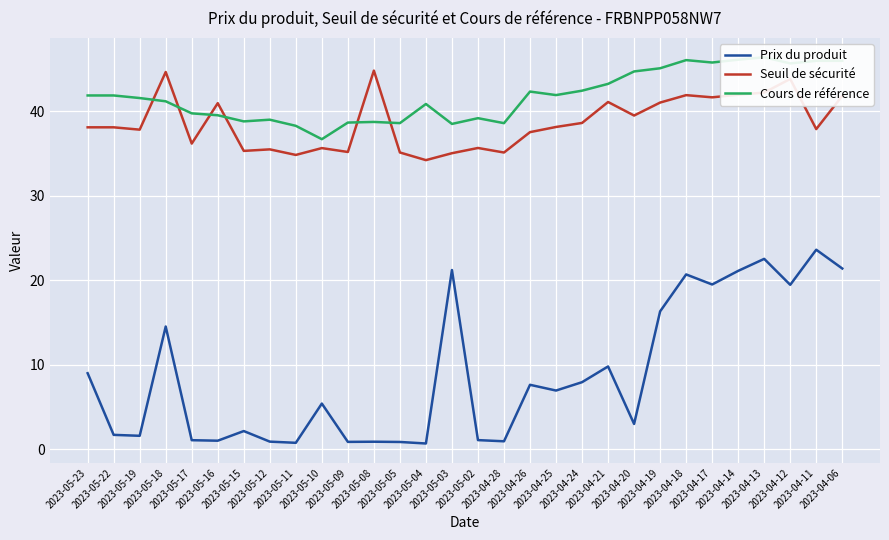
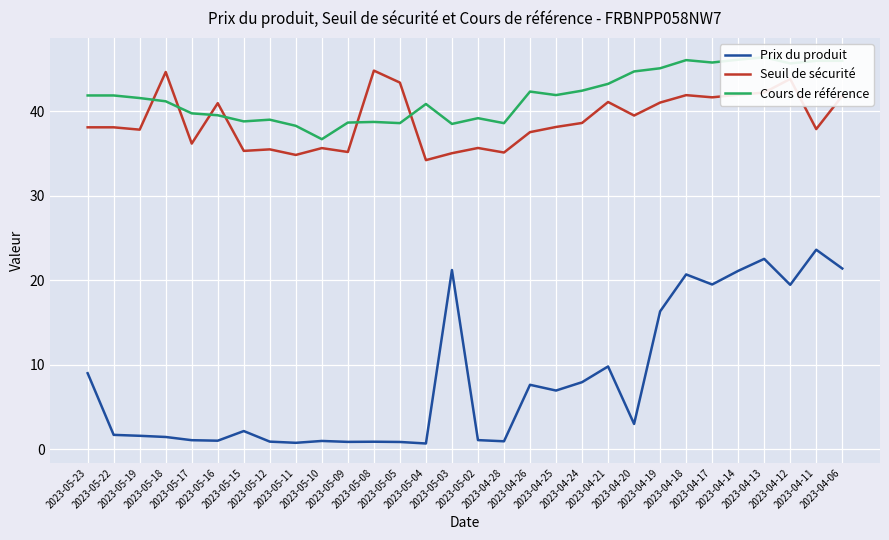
Prix du produit, 2023-05-18: 15 -> 1
Prix du produit, 2023-05-10: 5 -> 1
Seuil de sécurité, 2023-05-05: 35 -> 43
